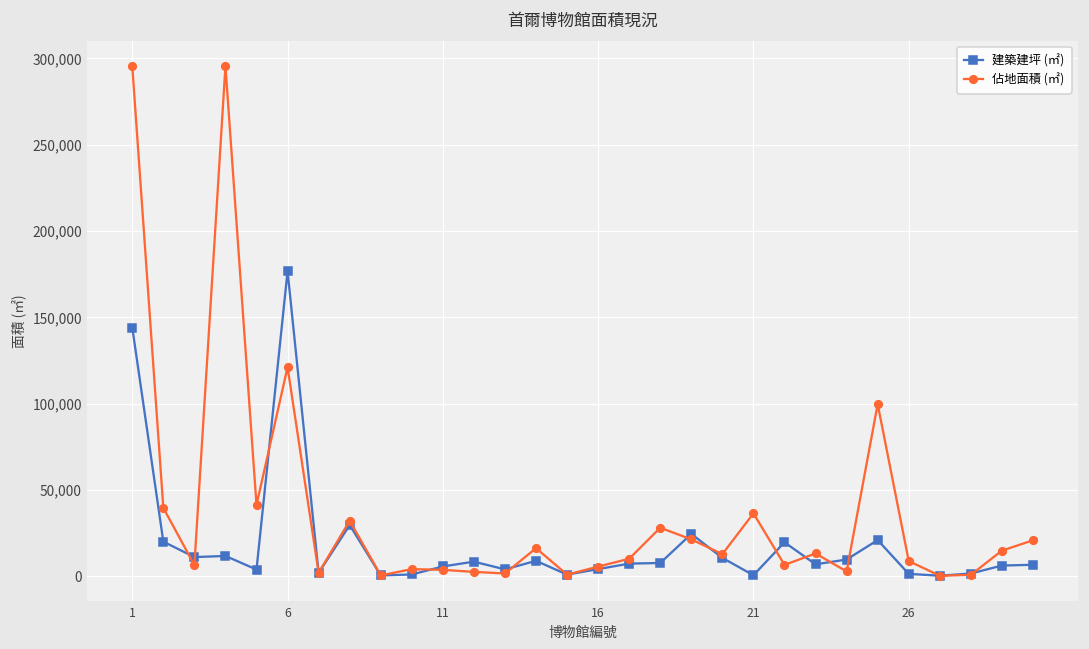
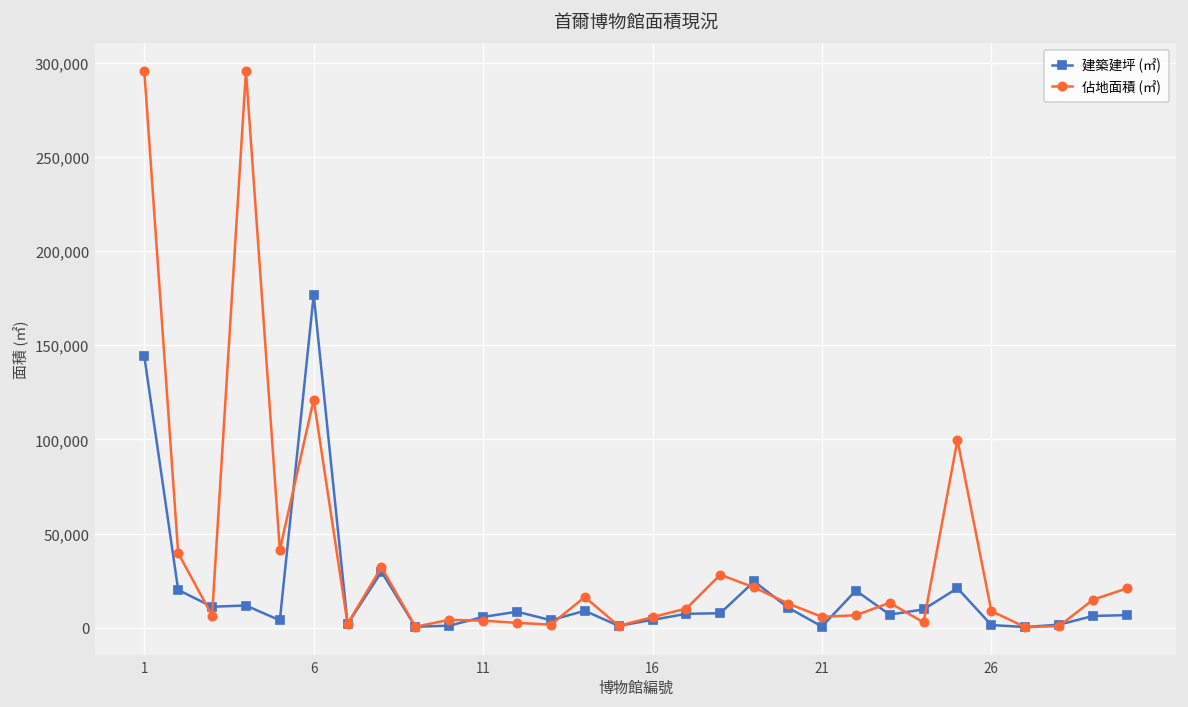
佔地面積 (㎡), 21: 36,000 -> 6,000
